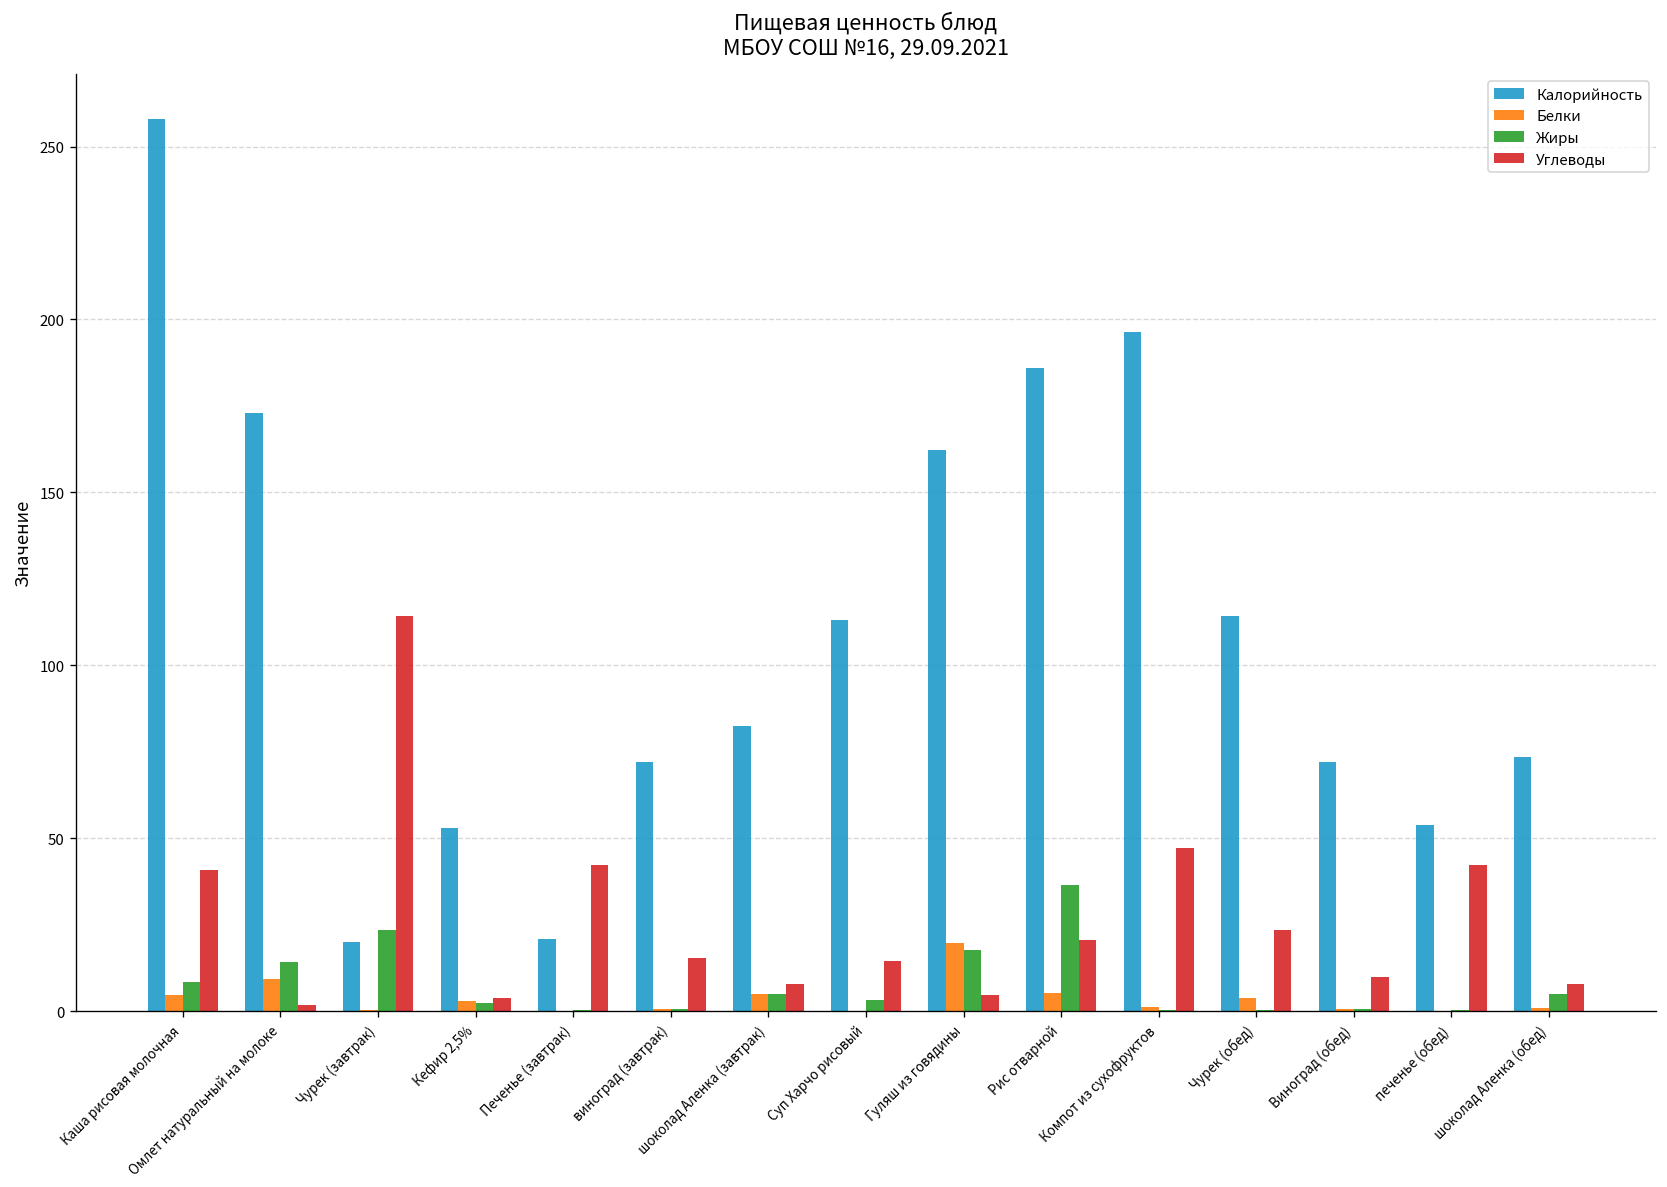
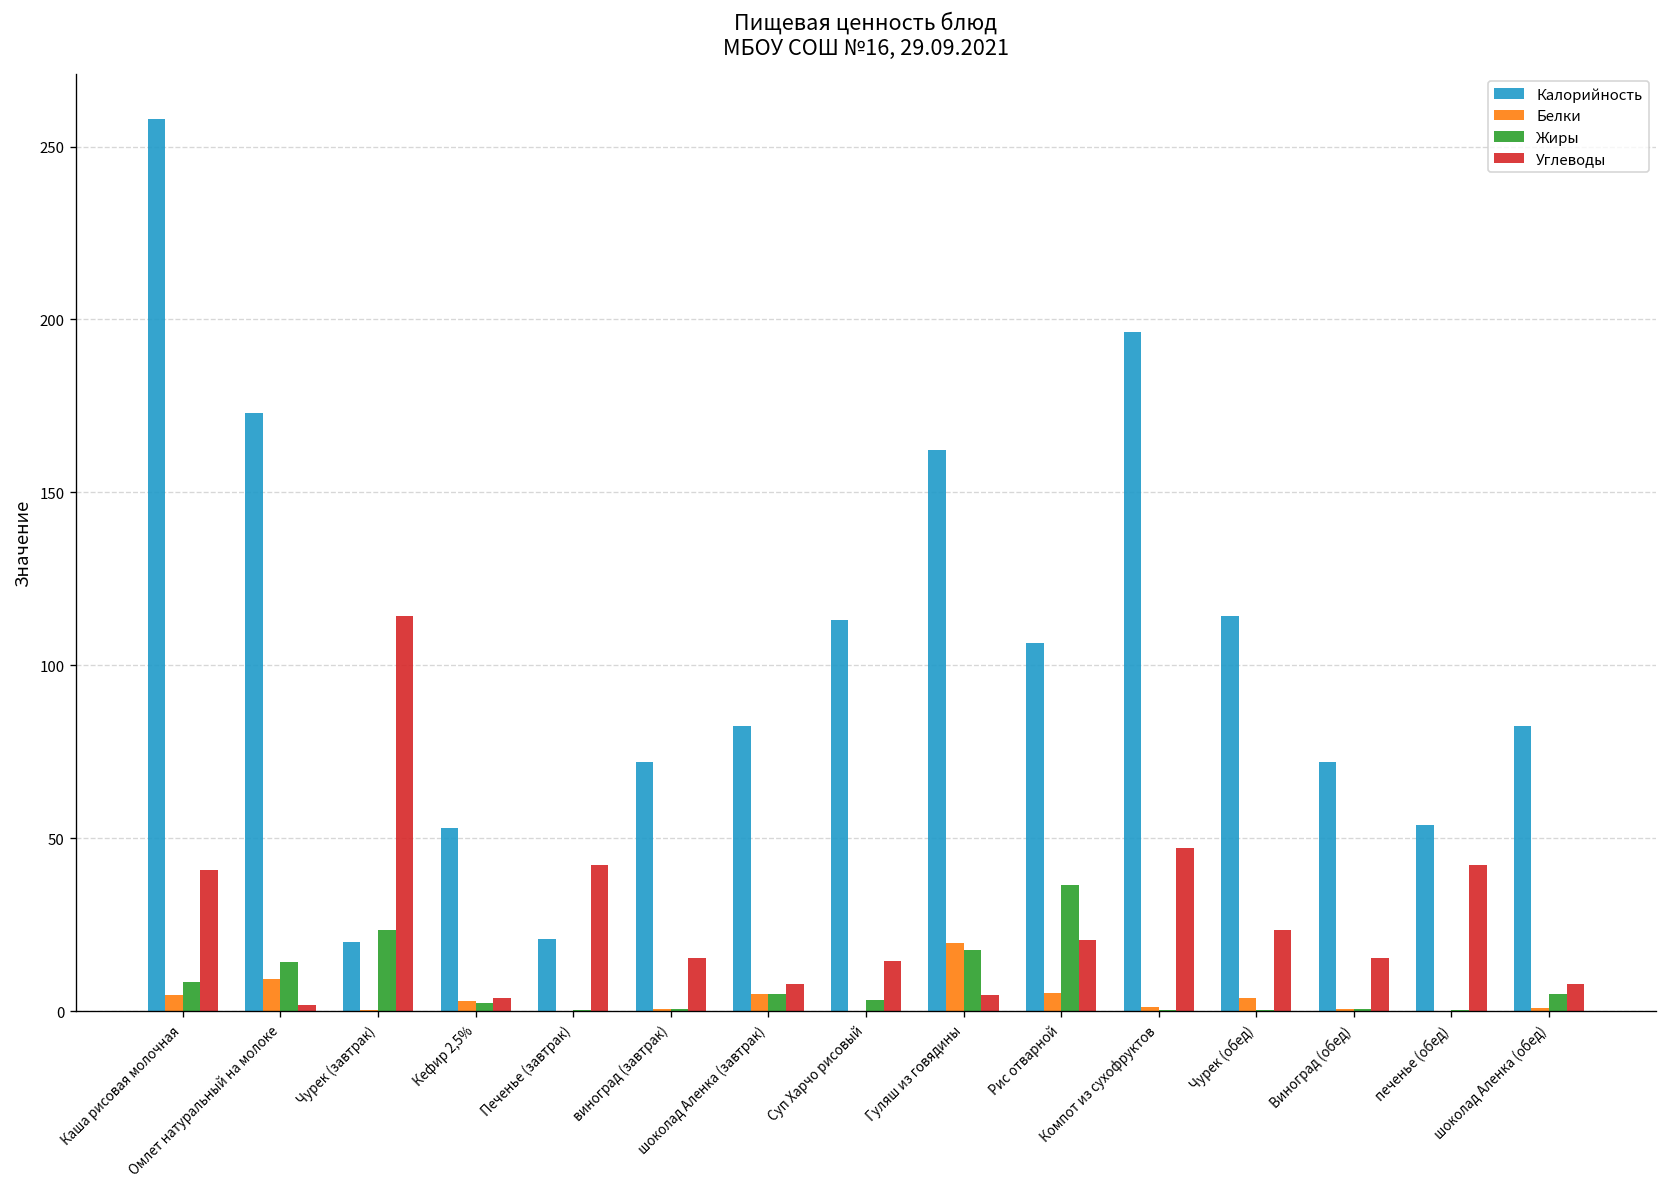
Калорийность, Рис отварной: 186 -> 107
Углеводы, Виноград (обед): 10 -> 15
Калорийность, шоколад Аленка (обед): 74 -> 83
